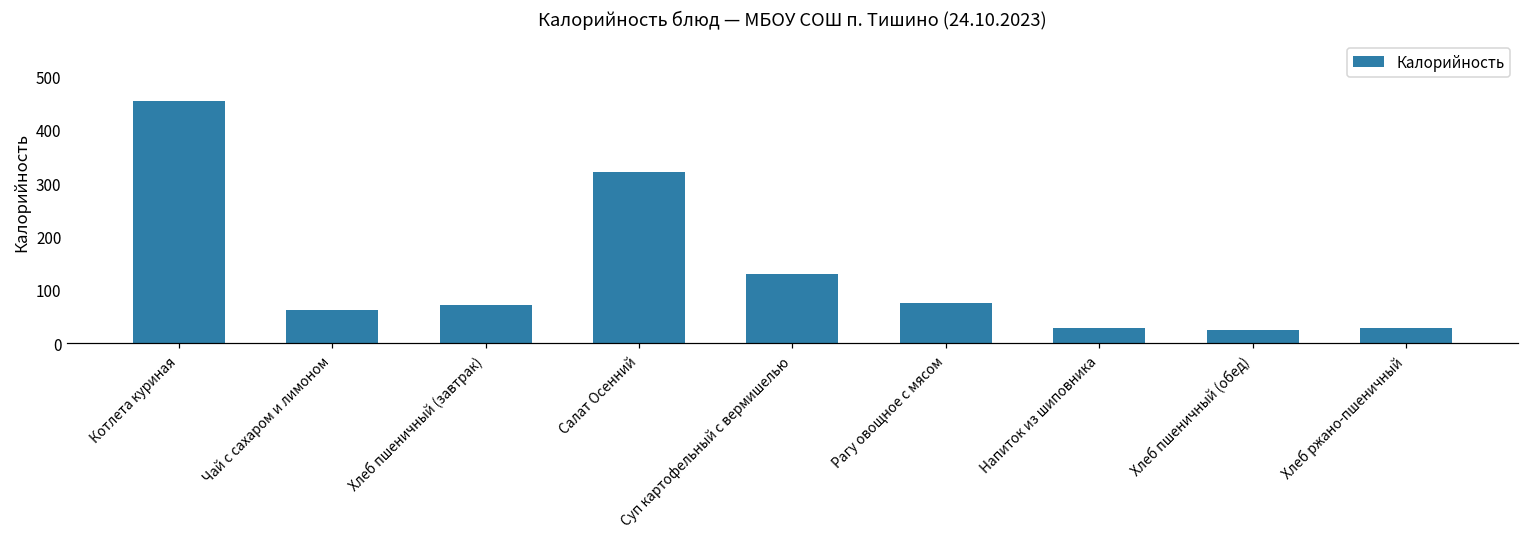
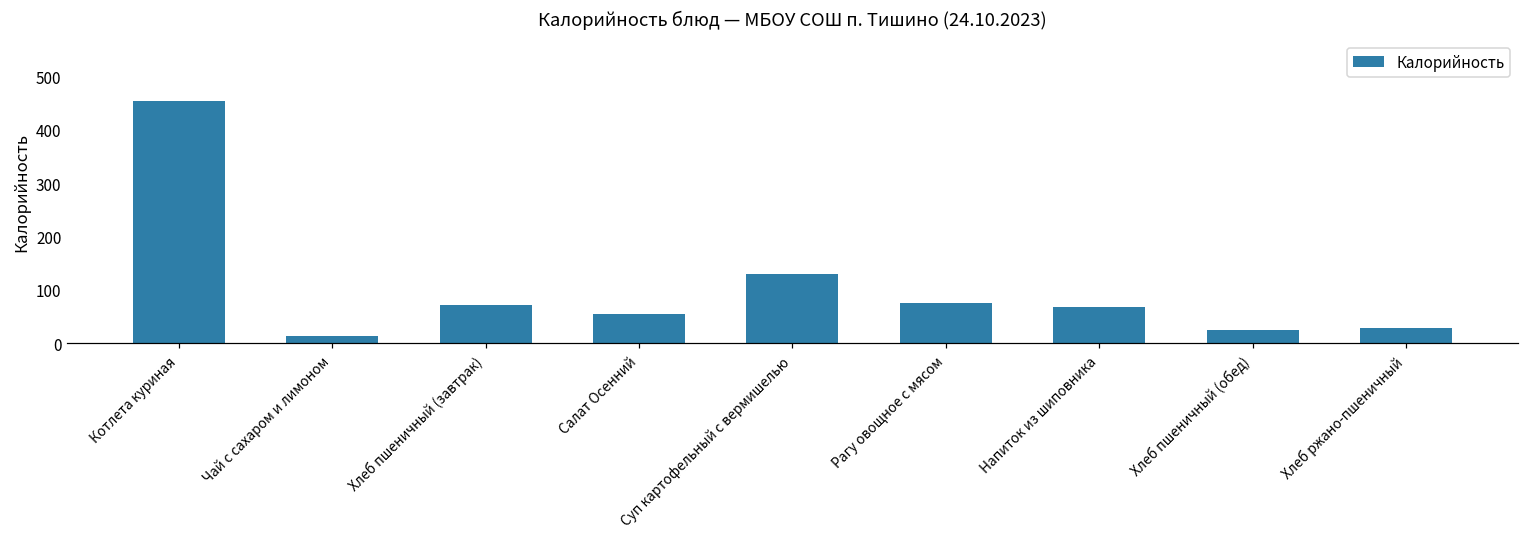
Чай с сахаром и лимоном: 60 -> 10
Салат Осенний: 320 -> 60
Напиток из шиповника: 30 -> 70
